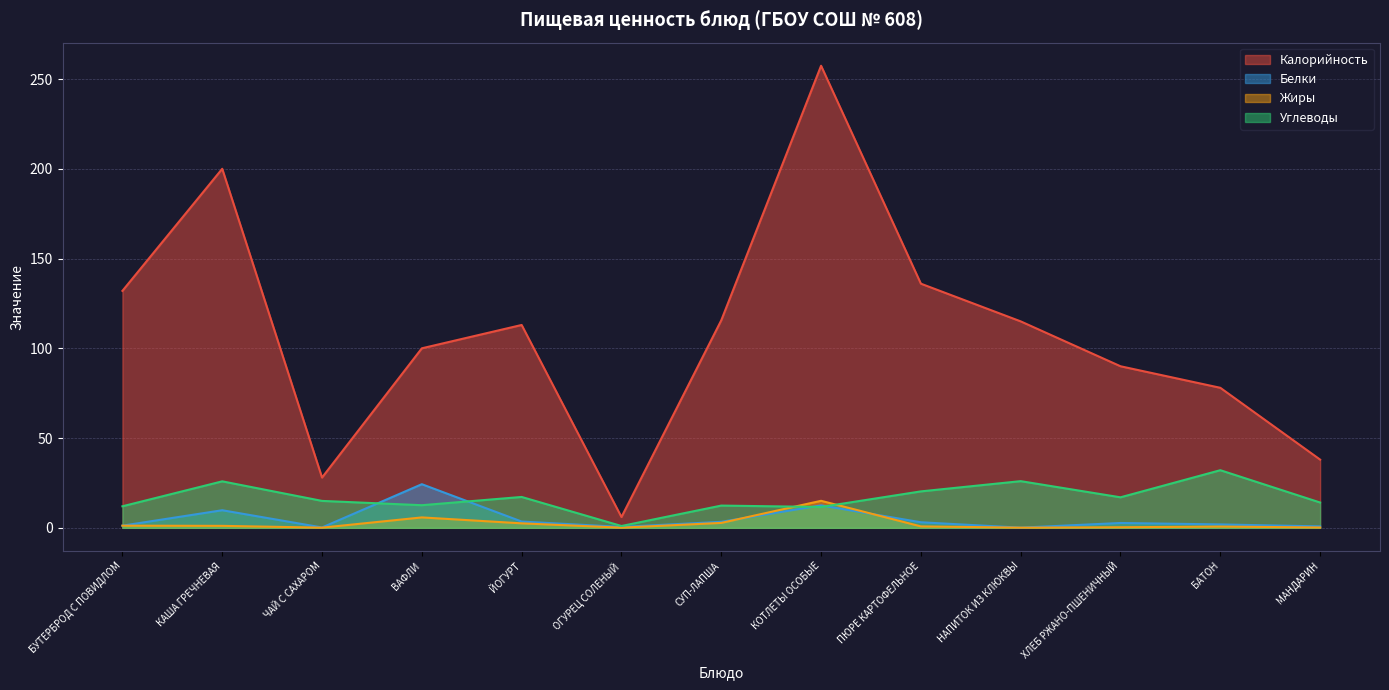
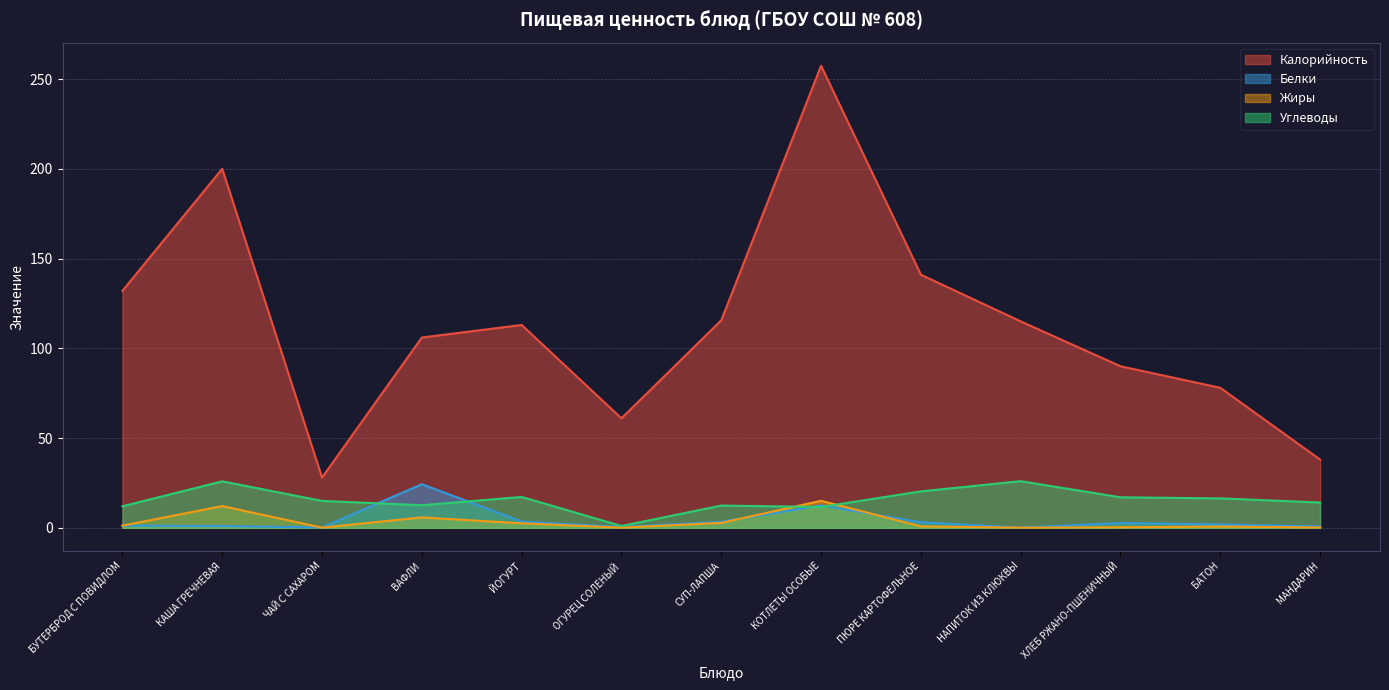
Белки, КАША ГРЕЧНЕВАЯ: 10 -> 1
Жиры, КАША ГРЕЧНЕВАЯ: 1 -> 12
Калорийность, ВАФЛИ: 100 -> 106
Калорийность, ОГУРЕЦ СОЛЕНЫЙ: 6 -> 61
Калорийность, ПЮРЕ КАРТОФЕЛЬНОЕ: 136 -> 141
Углеводы, БАТОН: 32 -> 16
